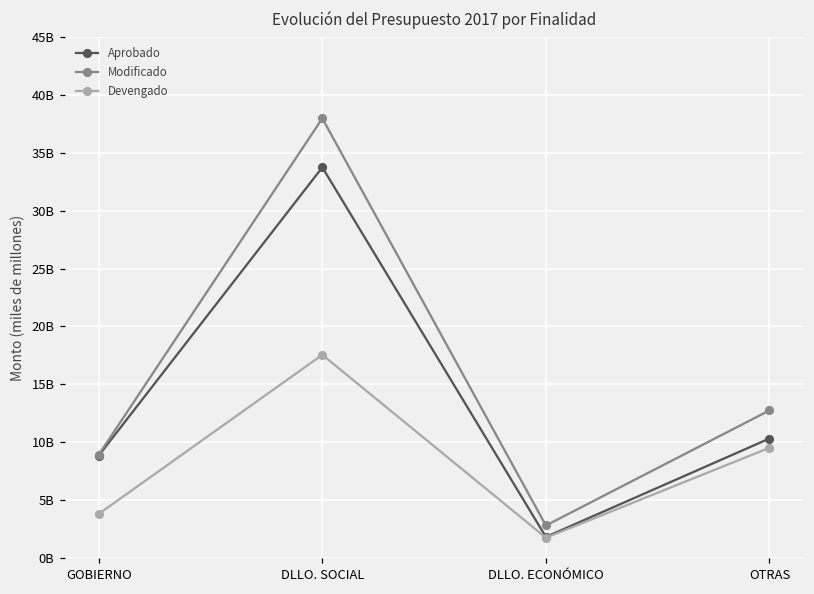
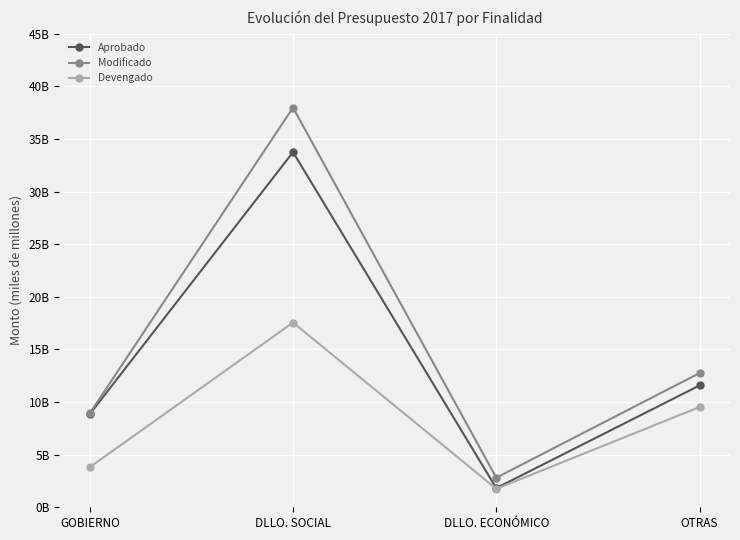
Aprobado, OTRAS: 10300000000 -> 11600000000
